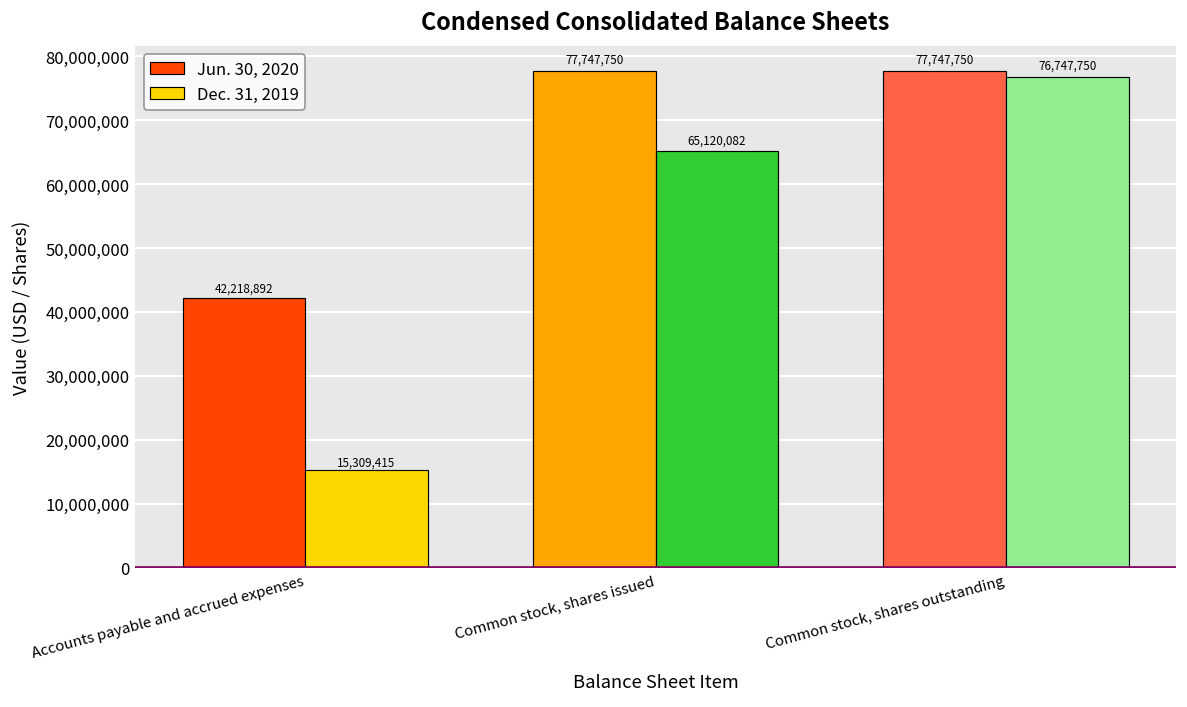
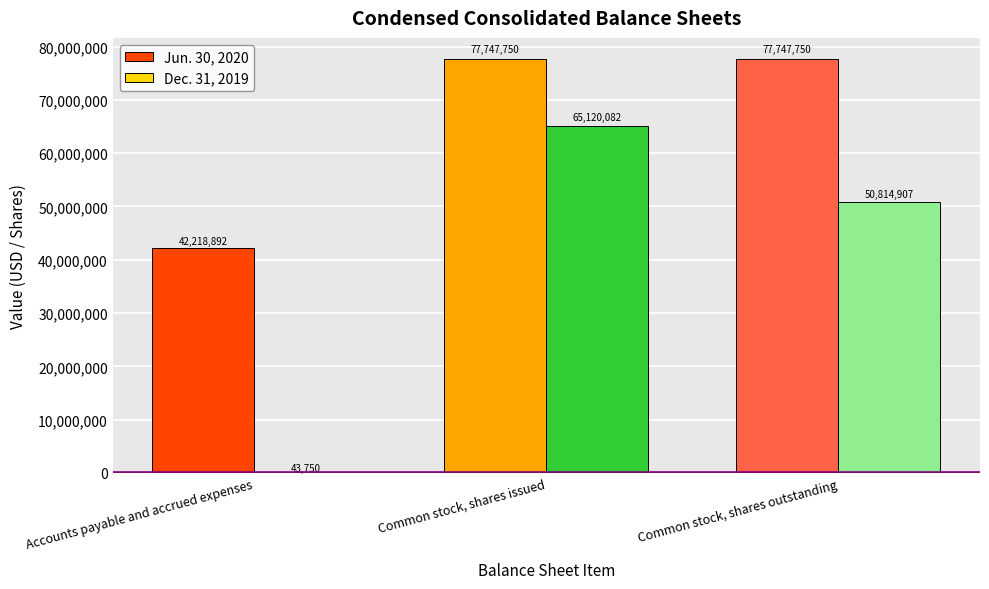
Dec. 31, 2019, Accounts payable and accrued expenses: 15,309,415 -> 43,750
Dec. 31, 2019, Common stock, shares outstanding: 76,747,750 -> 50,814,907
